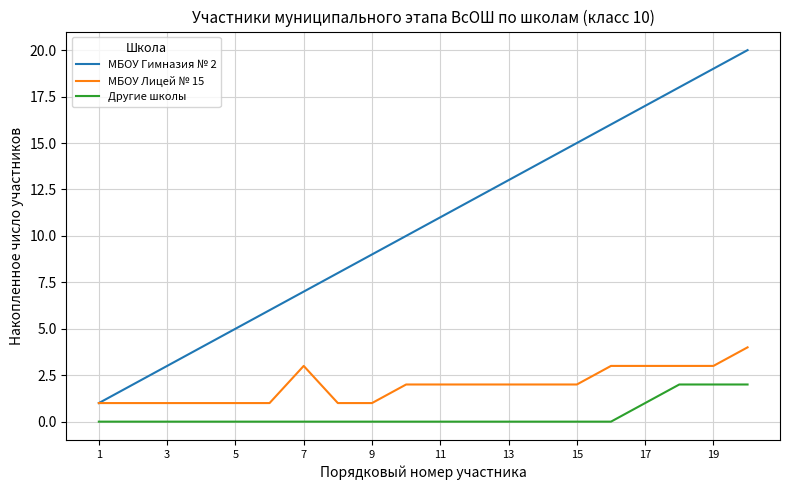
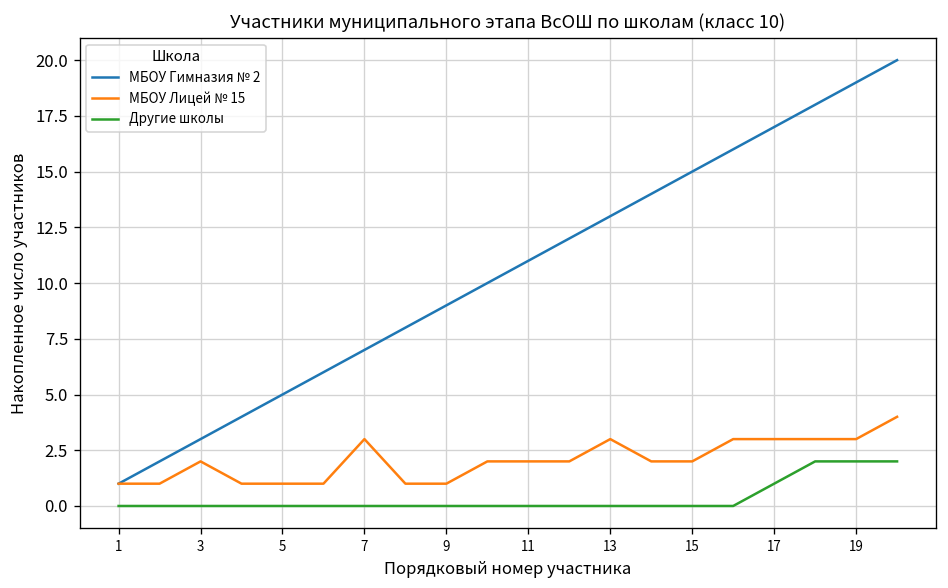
МБОУ Лицей № 15, 3: 1 -> 2
МБОУ Лицей № 15, 13: 2 -> 3
